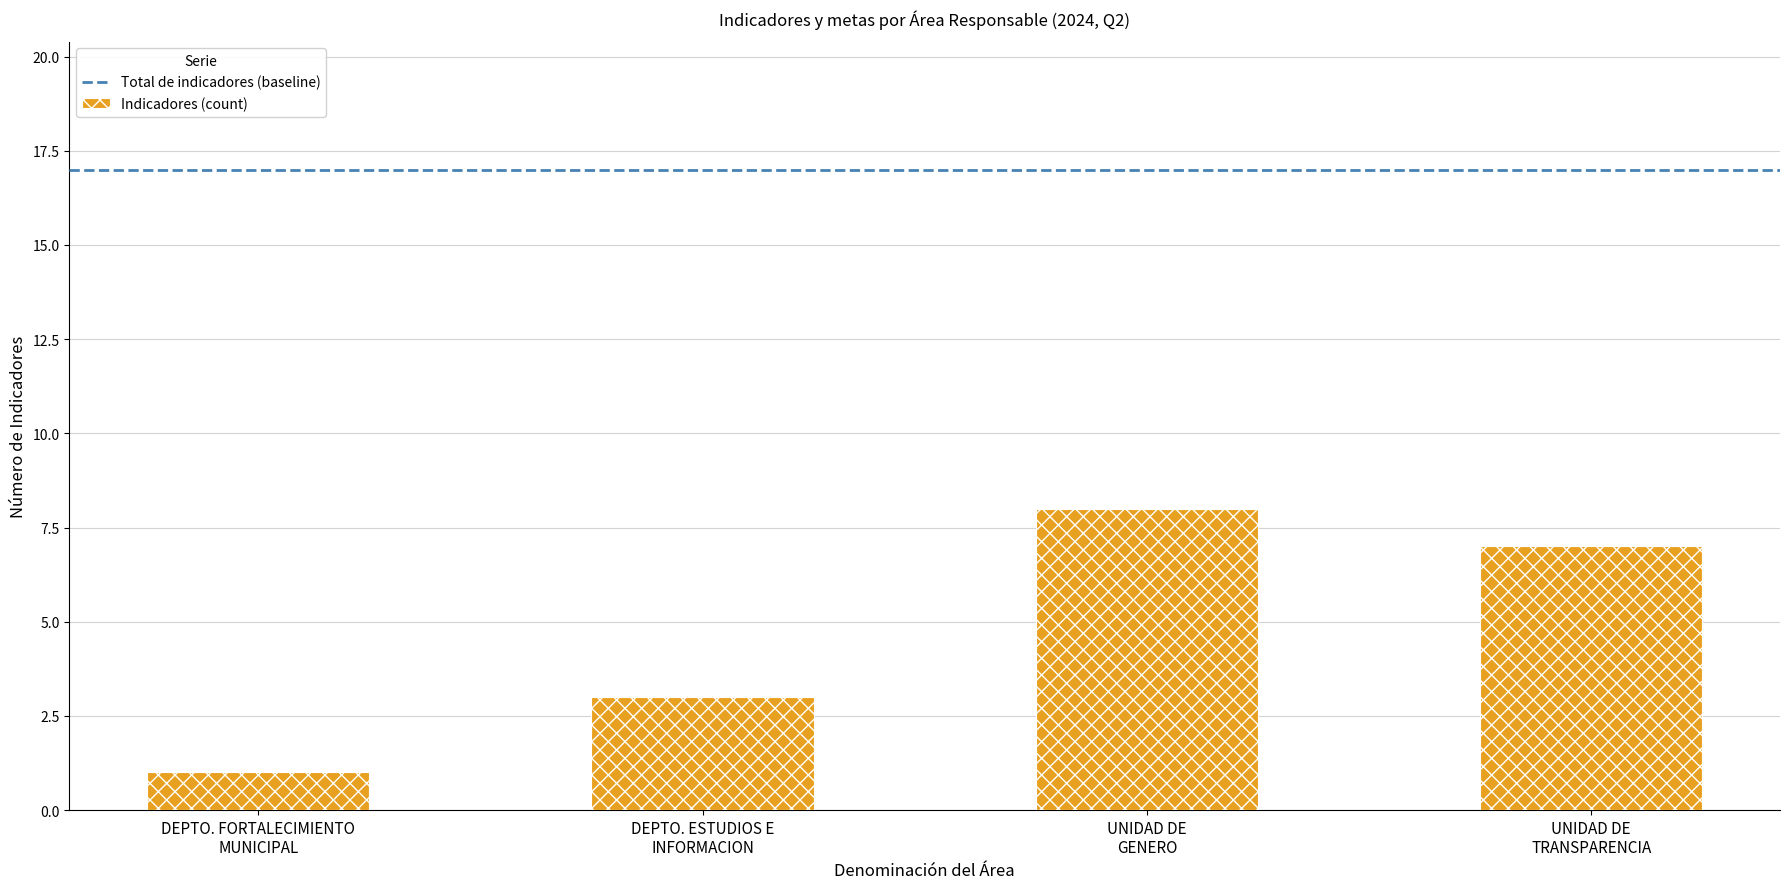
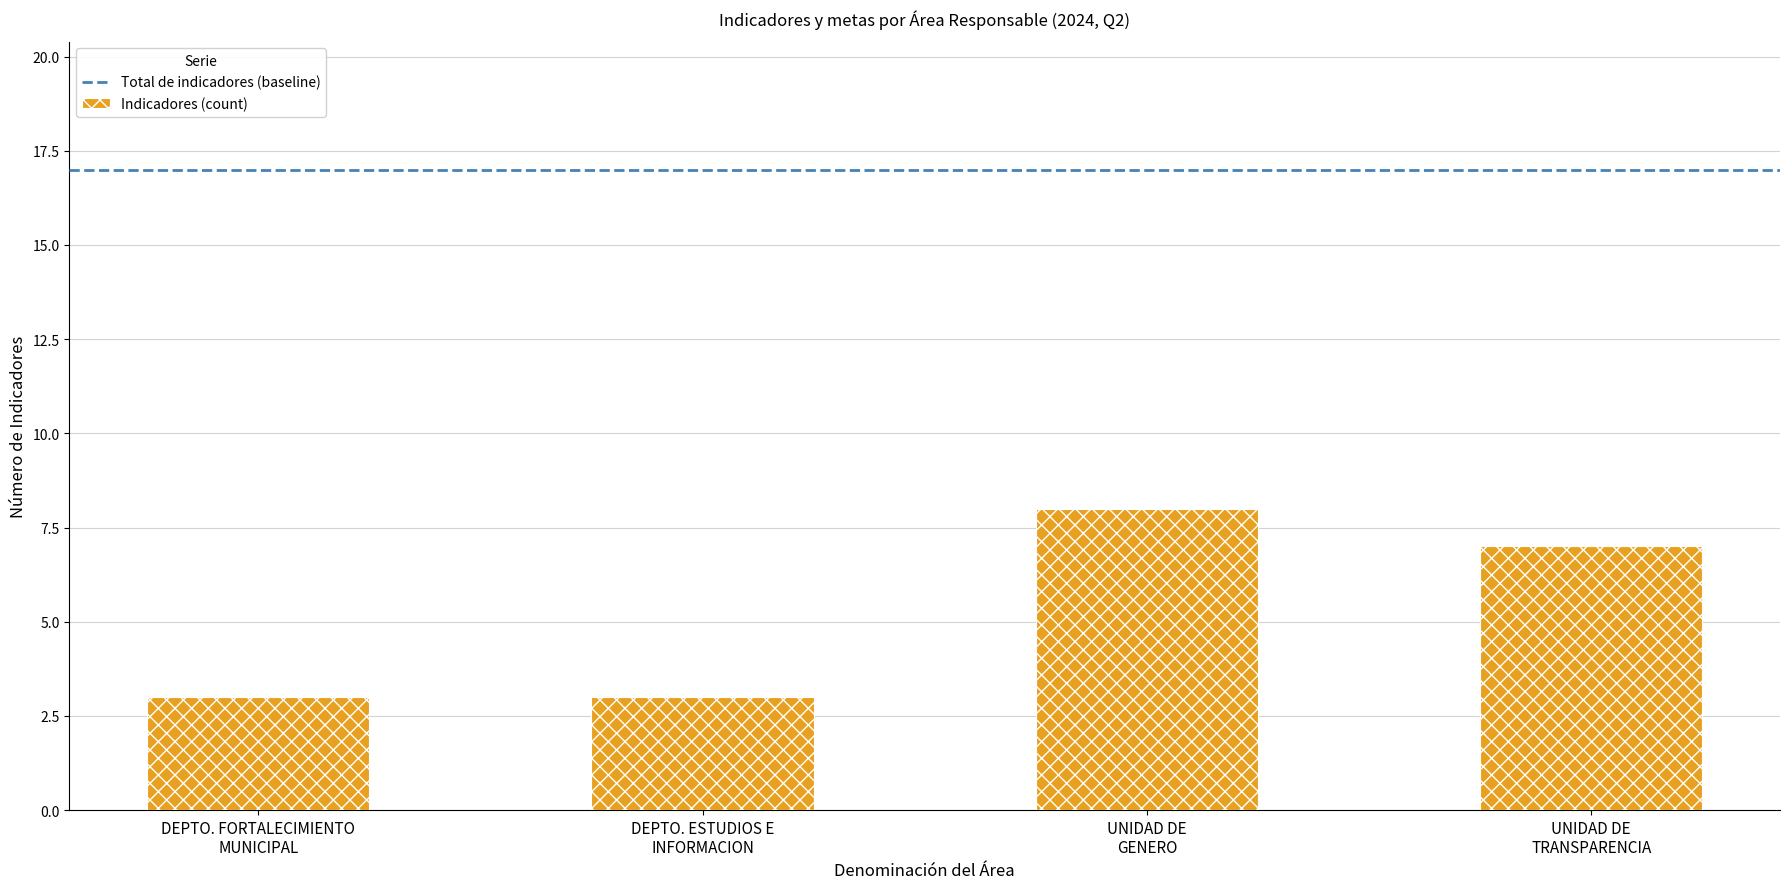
DEPTO. FORTALECIMIENTO MUNICIPAL: 1 -> 3
